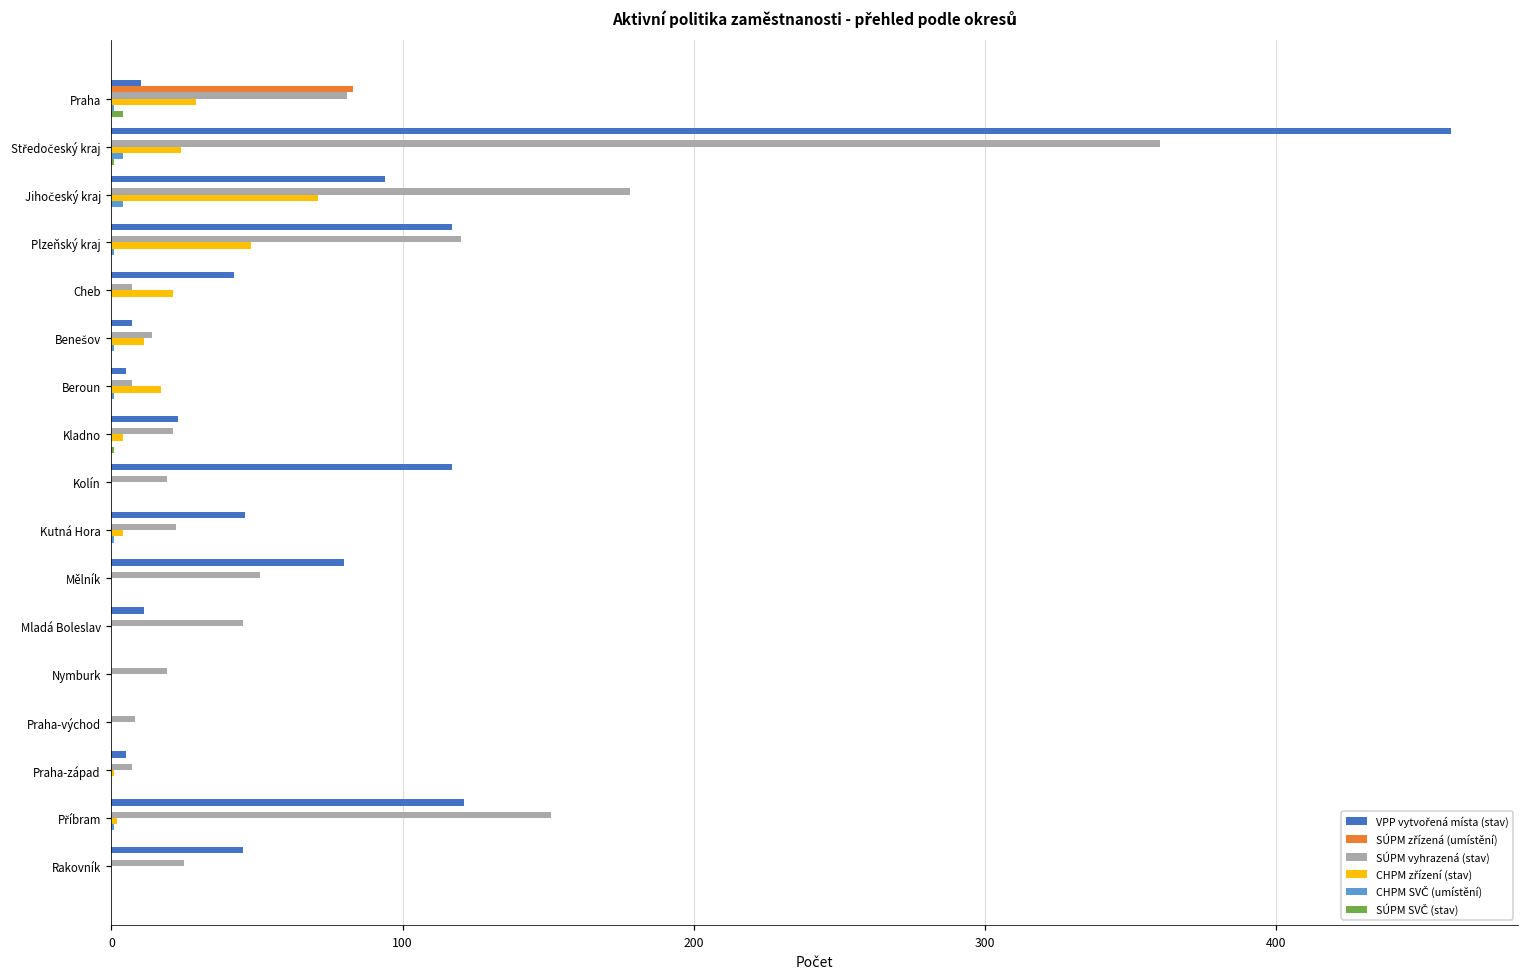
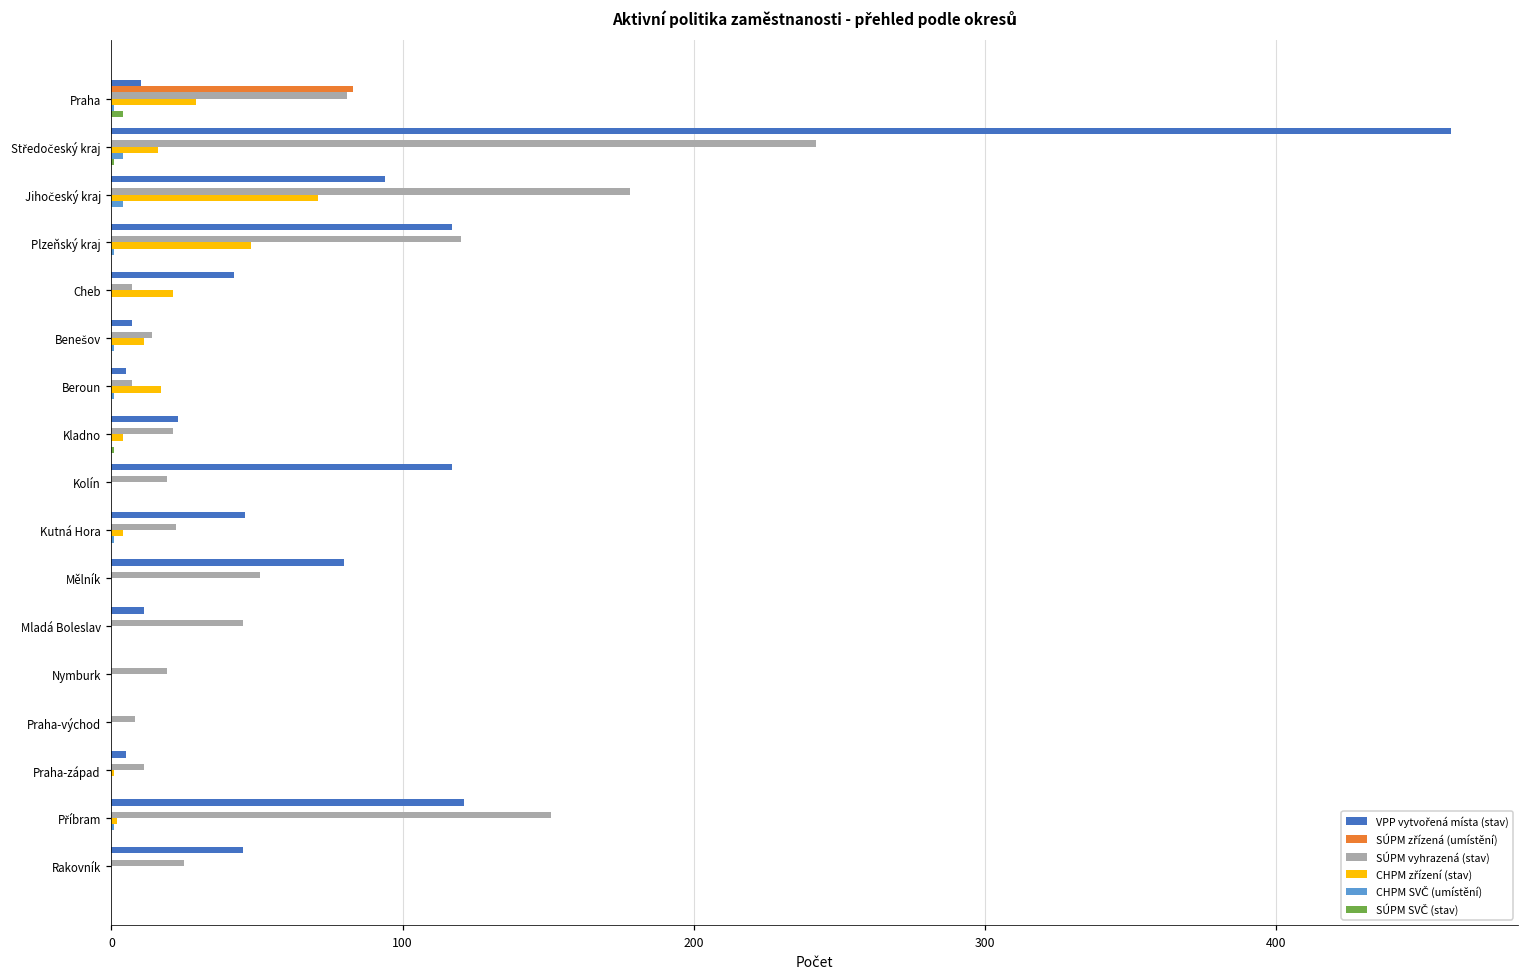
SÚPM vyhrazená (stav), Středočeský kraj: 360 -> 242
CHPM zřízení (stav), Středočeský kraj: 24 -> 16
SÚPM vyhrazená (stav), Praha-západ: 7 -> 11
